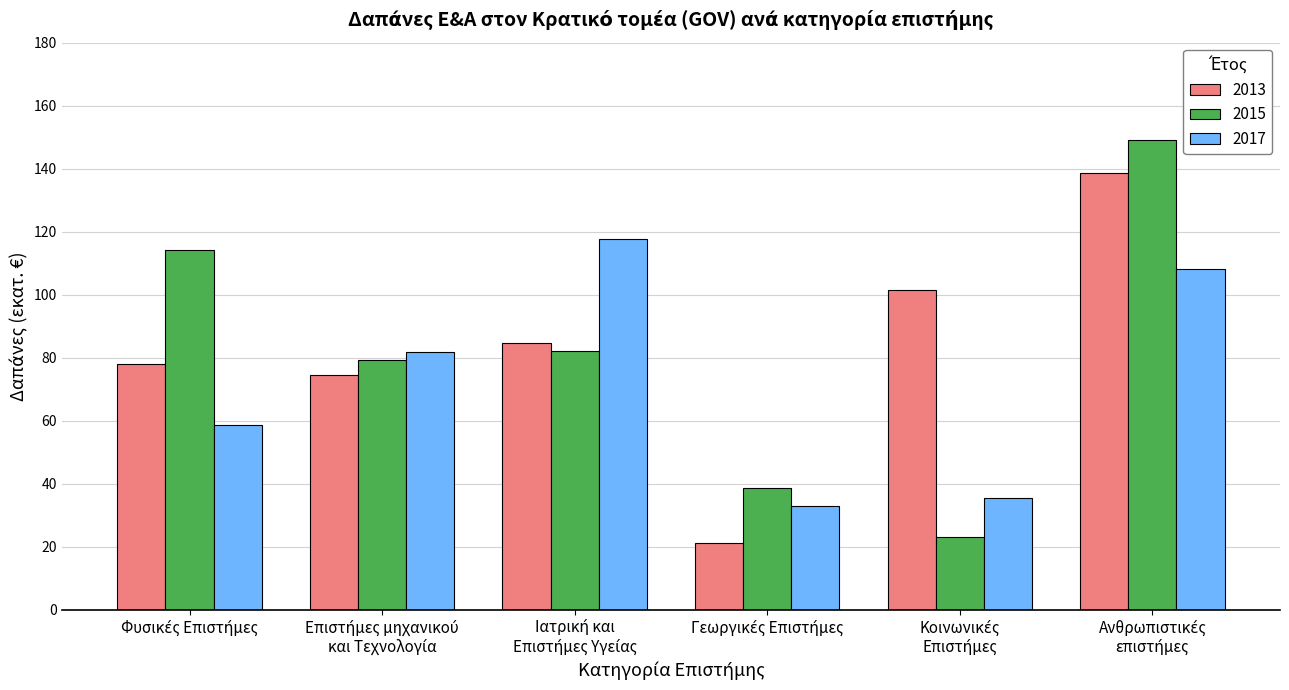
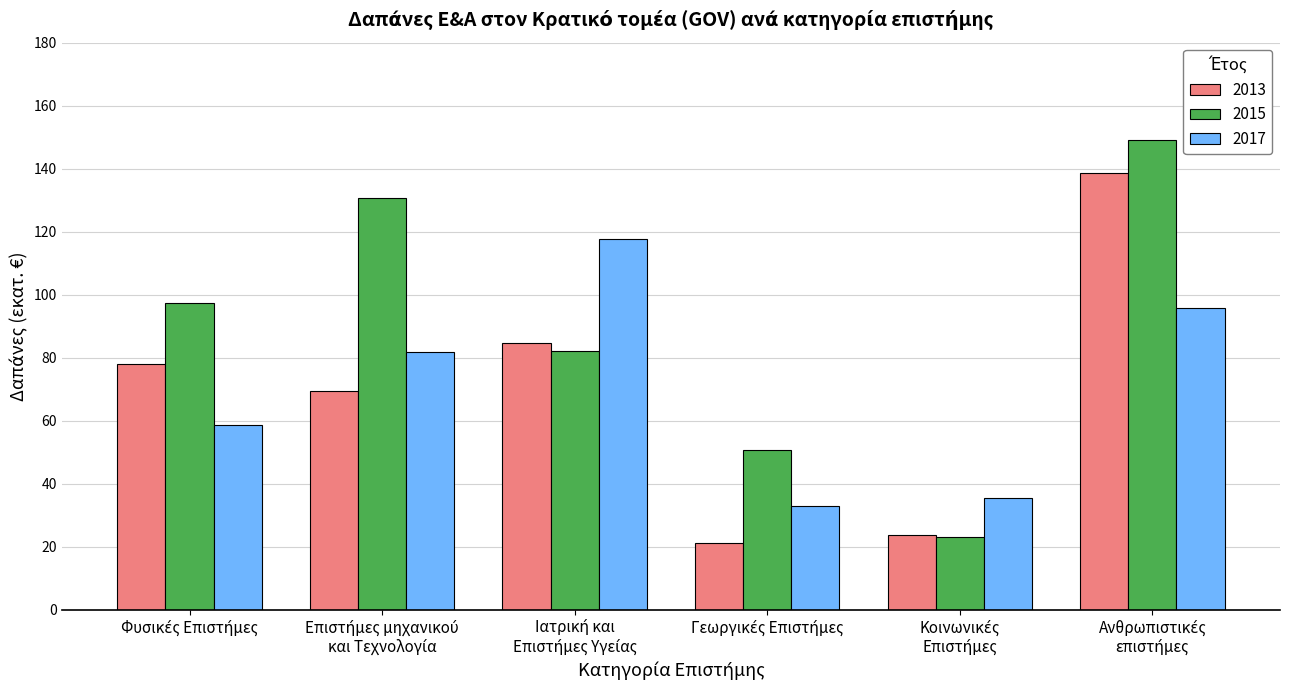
2015, Φυσικές Επιστήμες: 114 -> 97
2013, Επιστήμες μηχανικού και Τεχνολογία: 75 -> 70
2015, Επιστήμες μηχανικού και Τεχνολογία: 79 -> 131
2015, Γεωργικές Επιστήμες: 39 -> 51
2013, Κοινωνικές Επιστήμες: 101 -> 24
2017, Ανθρωπιστικές επιστήμες: 108 -> 96
